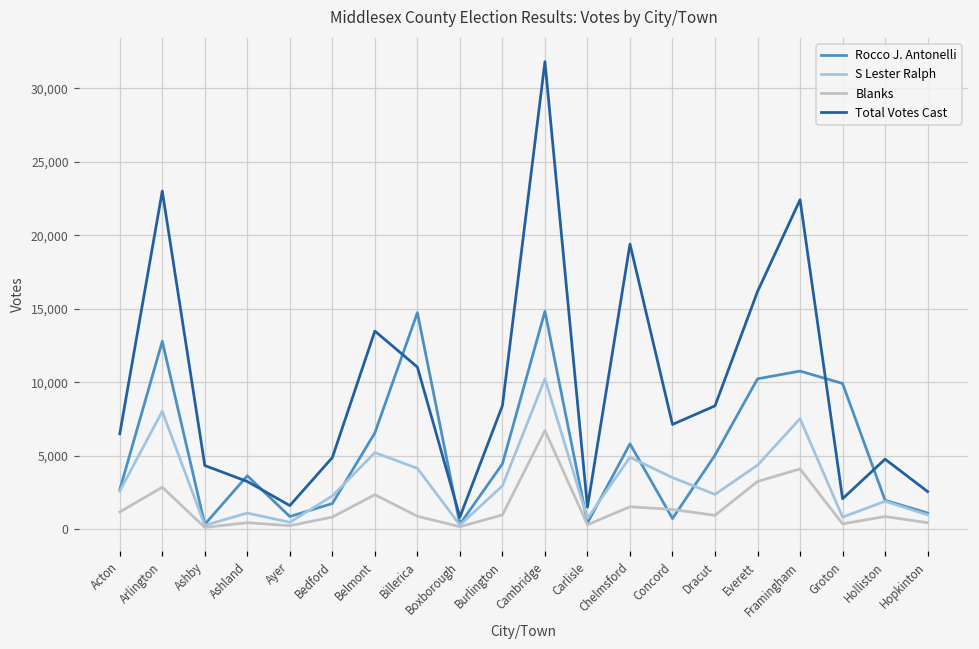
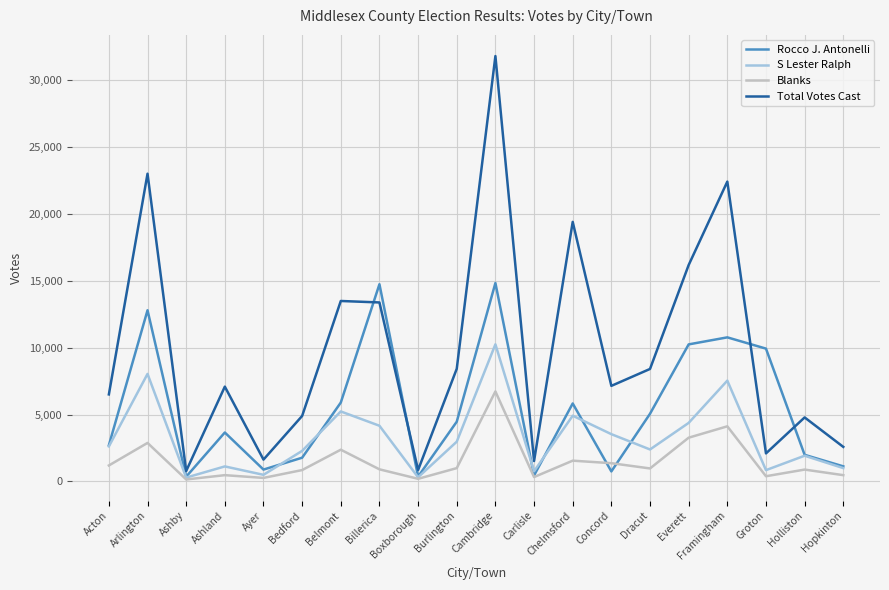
Total Votes Cast, Ashby: 4,400 -> 800
Total Votes Cast, Ashland: 3,300 -> 7,100
Rocco J. Antonelli, Belmont: 6,600 -> 5,900
Total Votes Cast, Billerica: 11,000 -> 13,400
